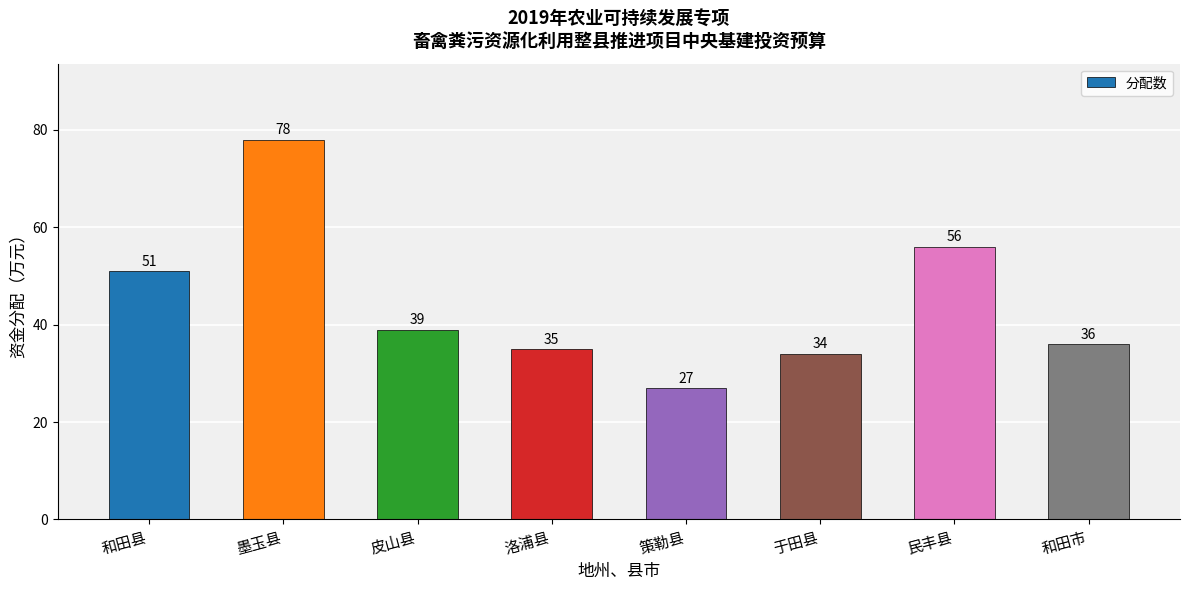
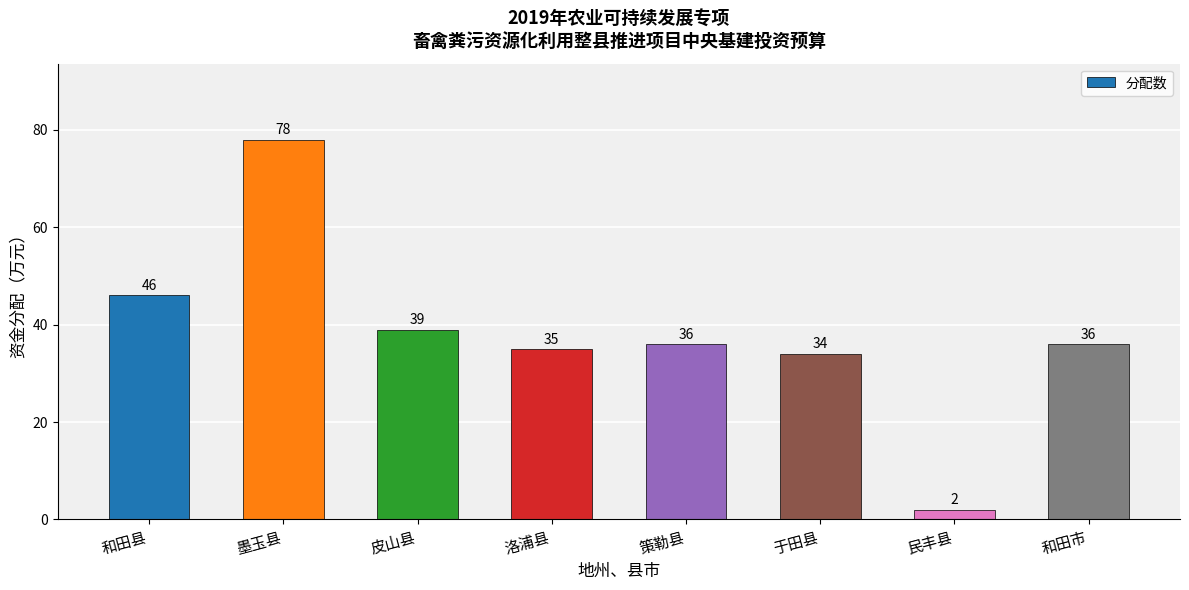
和田县: 51 -> 46
策勒县: 27 -> 36
民丰县: 56 -> 2
